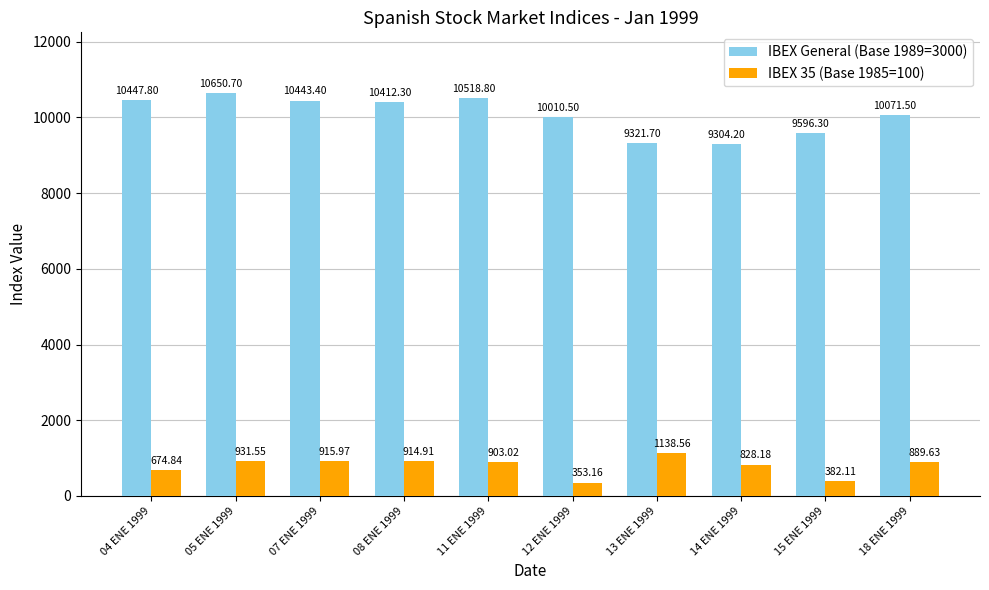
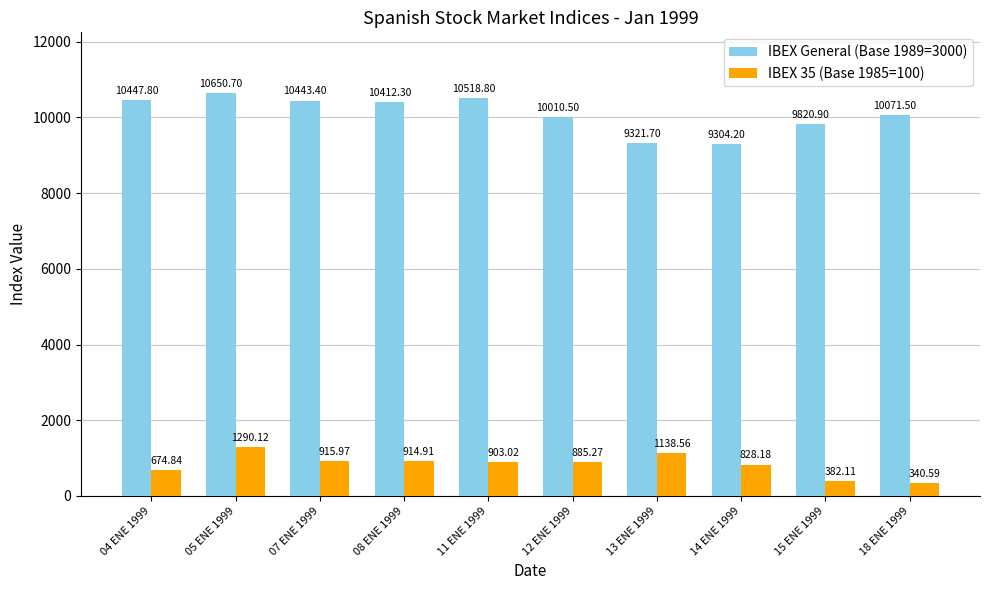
IBEX 35 (Base 1985=100), 05 ENE 1999: 931.55 -> 1290.12
IBEX 35 (Base 1985=100), 12 ENE 1999: 353.16 -> 885.27
IBEX General (Base 1989=3000), 15 ENE 1999: 9596.30 -> 9820.90
IBEX 35 (Base 1985=100), 18 ENE 1999: 889.63 -> 340.59
